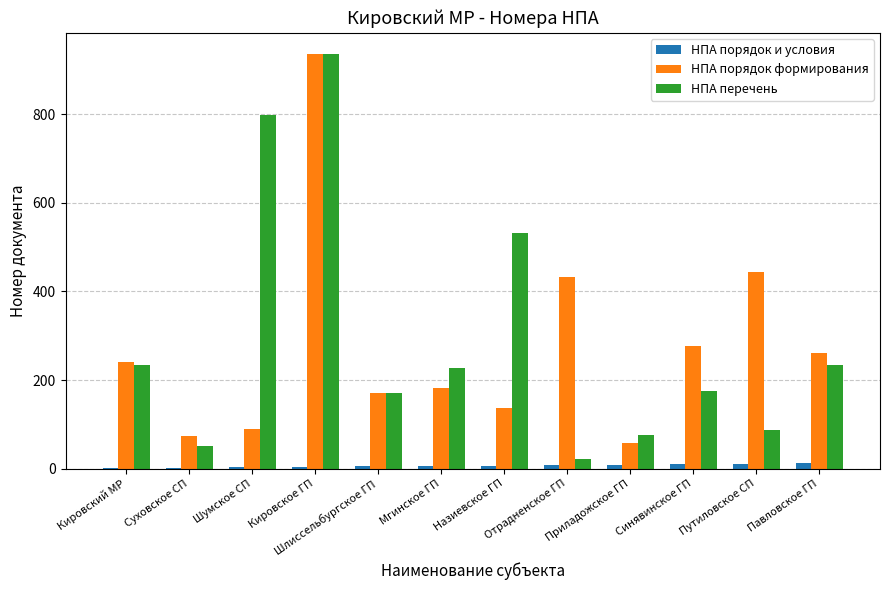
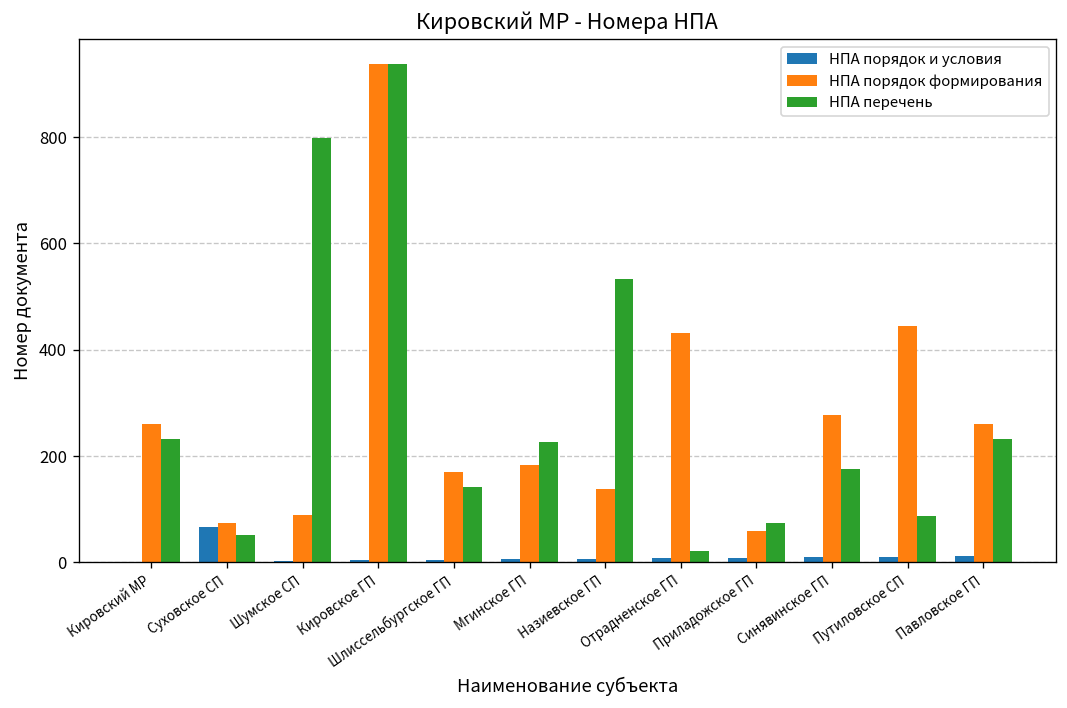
НПА порядок формирования, Кировский МР: 240 -> 260
НПА порядок и условия, Суховское СП: 0 -> 70
НПА перечень, Шлиссельбургское ГП: 170 -> 140
